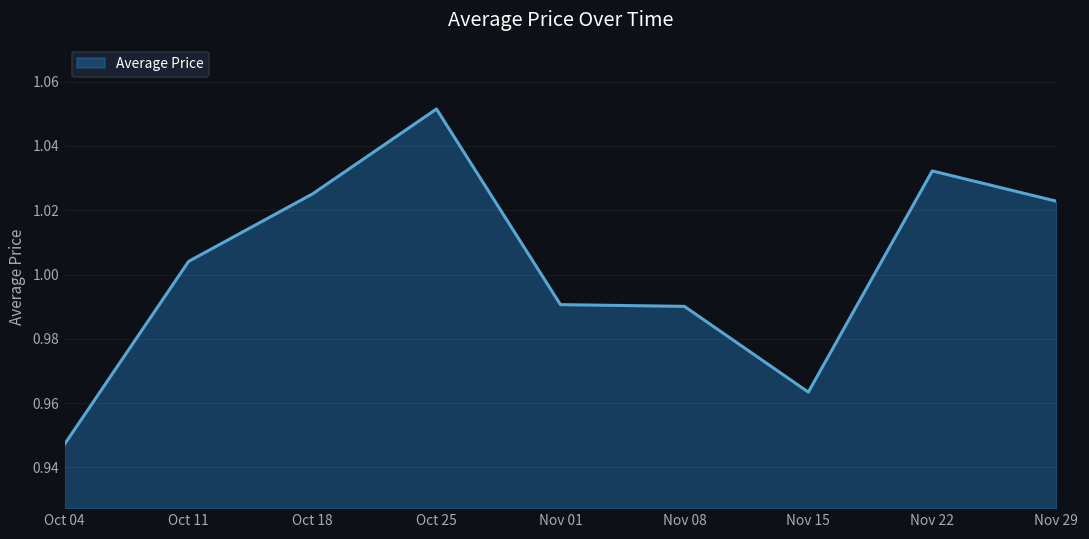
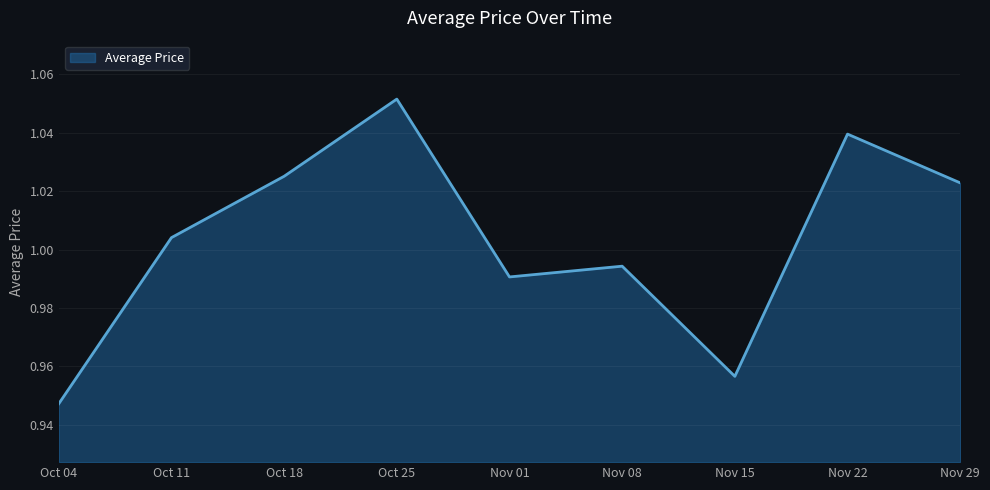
Nov 08: 0.990 -> 0.994
Nov 15: 0.963 -> 0.957
Nov 22: 1.032 -> 1.040
